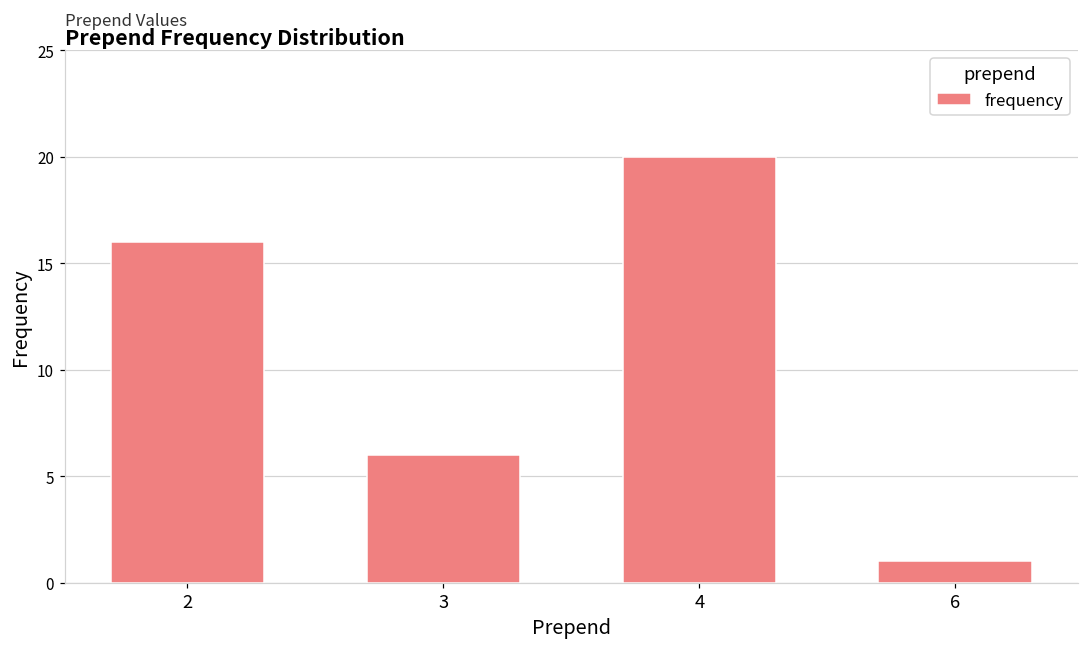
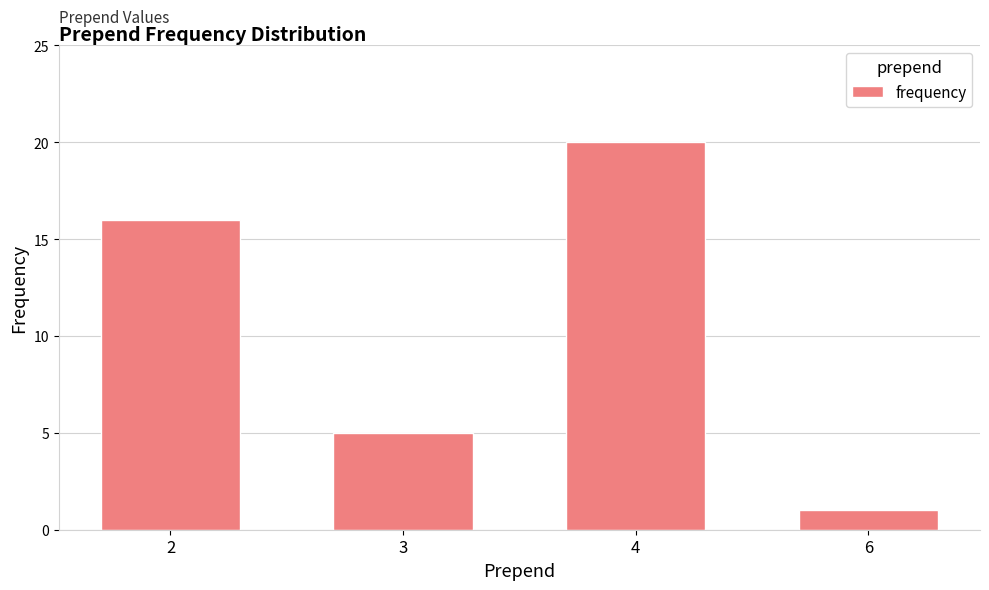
3: 6 -> 5
